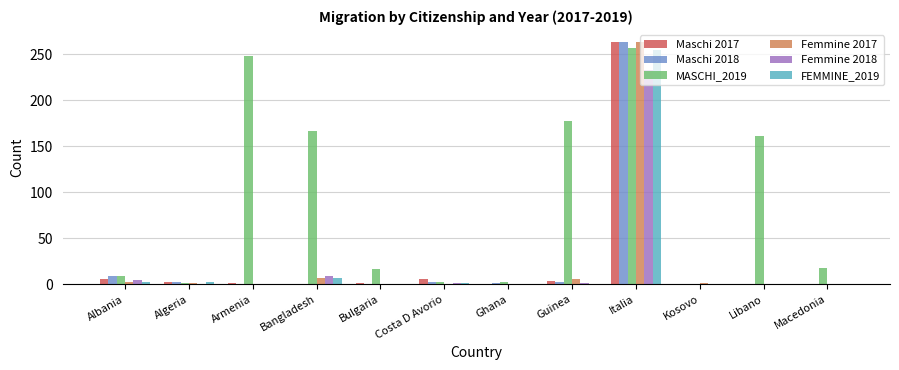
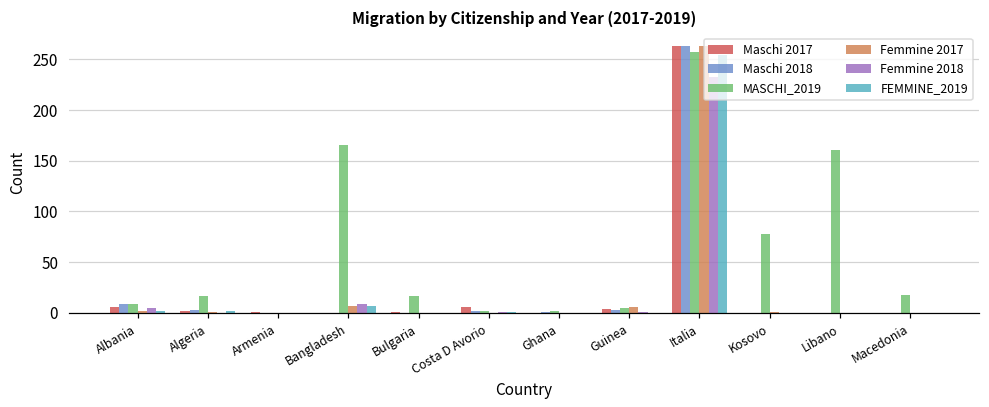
MASCHI_2019, Algeria: 0 -> 20
MASCHI_2019, Armenia: 250 -> 0
MASCHI_2019, Guinea: 180 -> 10
MASCHI_2019, Kosovo: 0 -> 80
